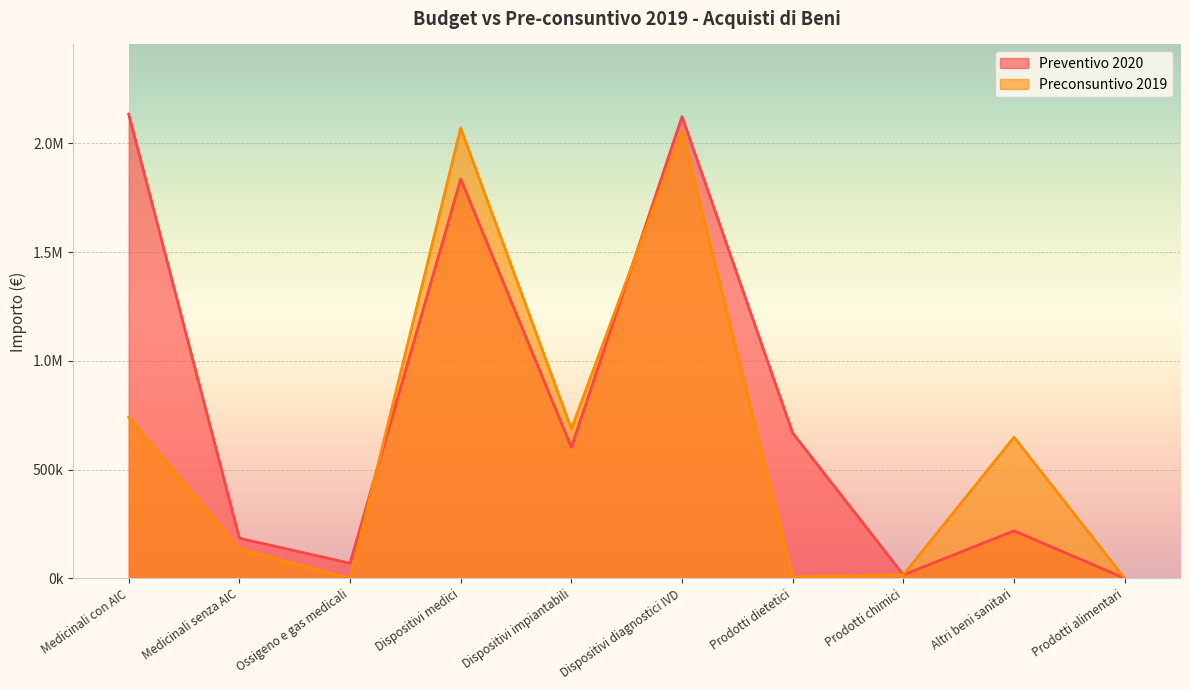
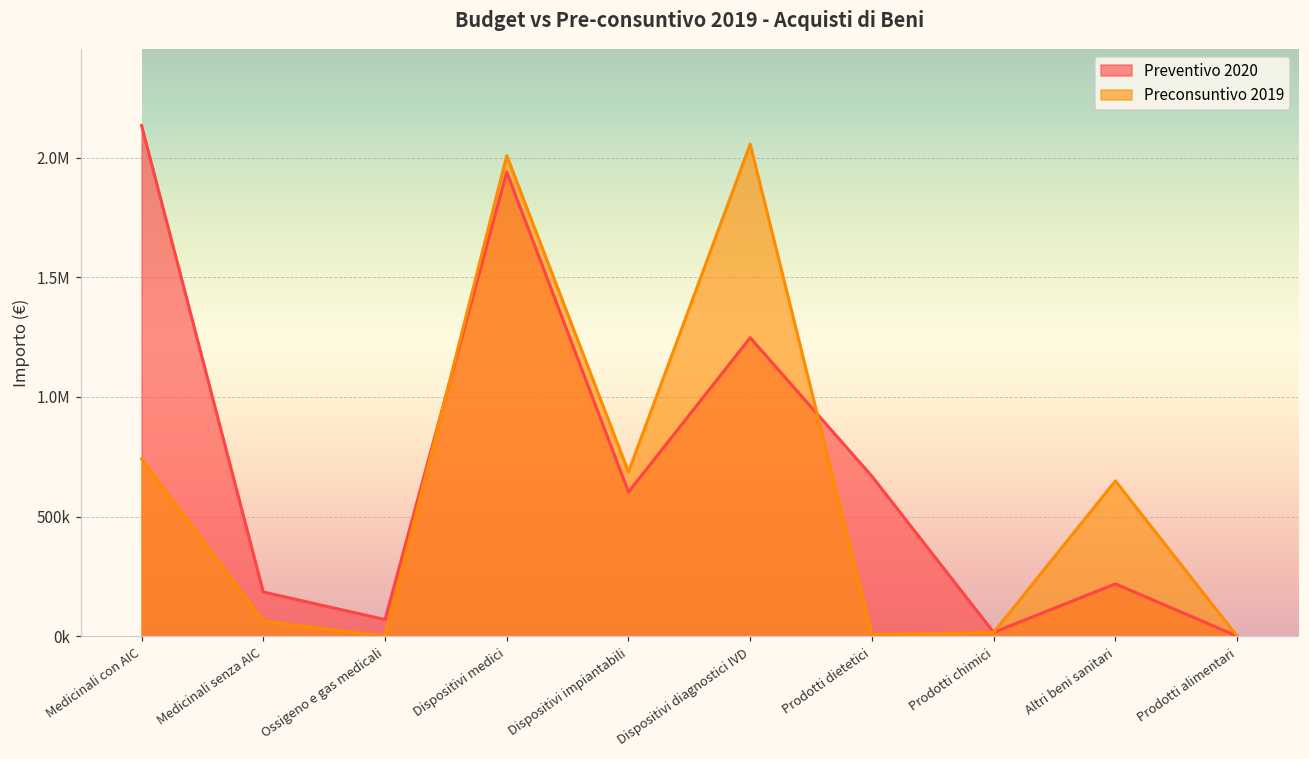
Preconsuntivo 2019, Medicinali senza AIC: 140000 -> 60000
Preventivo 2020, Dispositivi medici: 1830000 -> 1940000
Preconsuntivo 2019, Dispositivi medici: 2070000 -> 2010000
Preventivo 2020, Dispositivi diagnostici IVD: 2120000 -> 1250000
